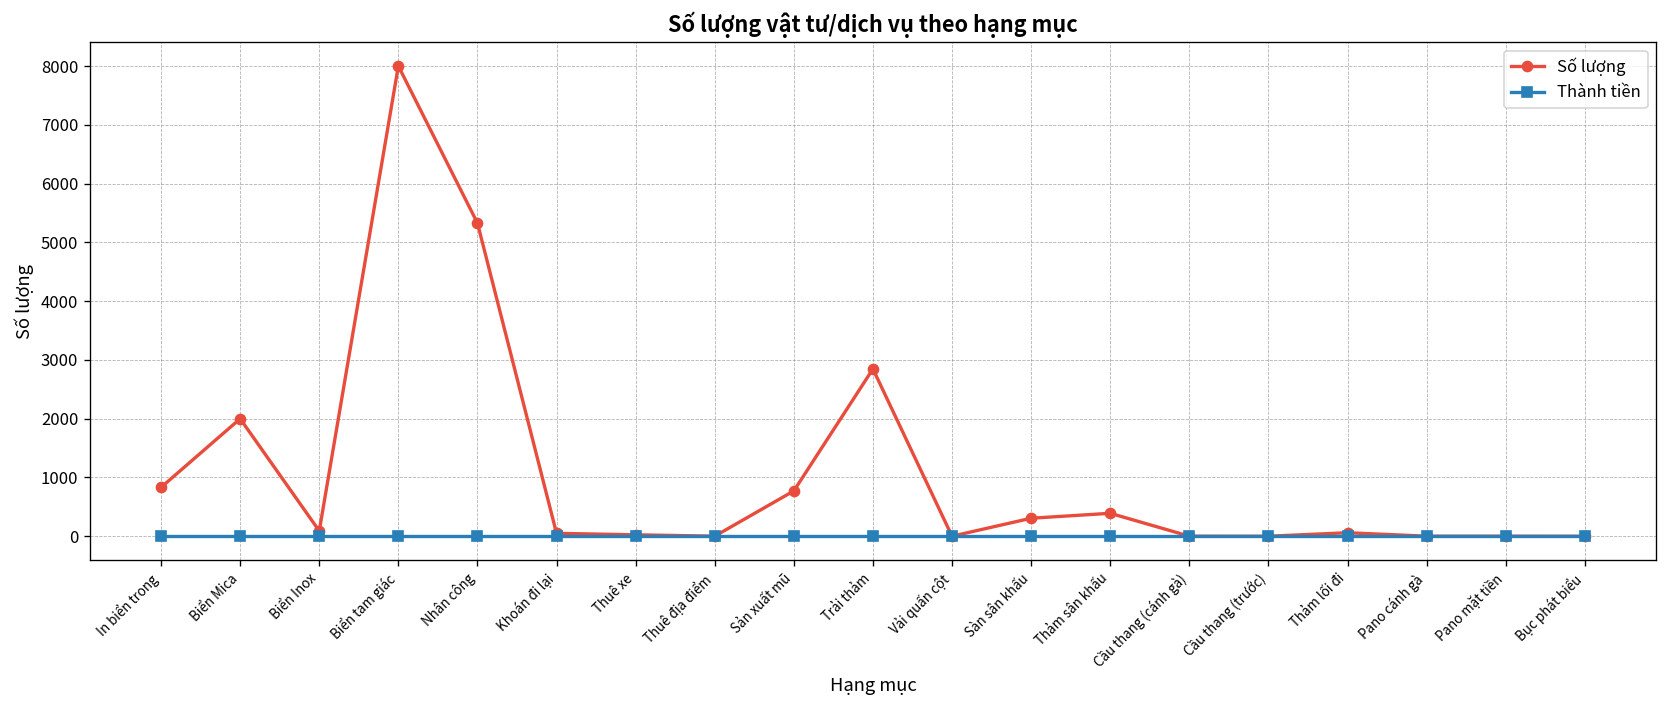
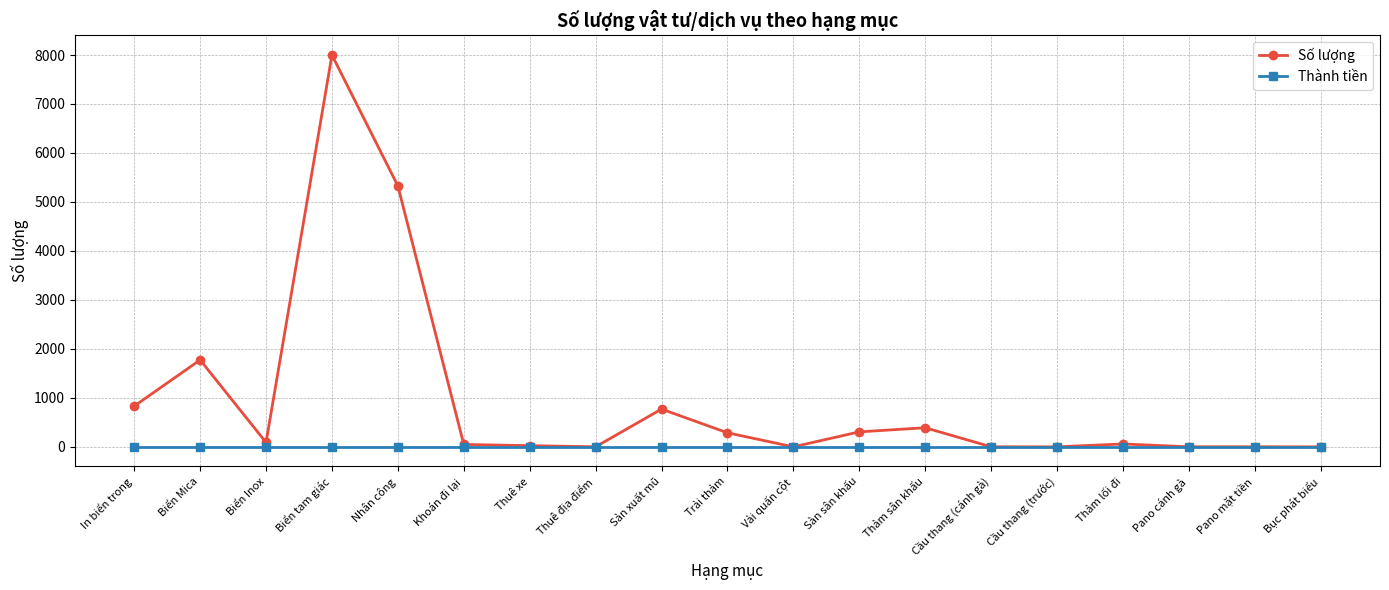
Số lượng, Biển Mica: 2000 -> 1800
Số lượng, Trải thảm: 2800 -> 300
